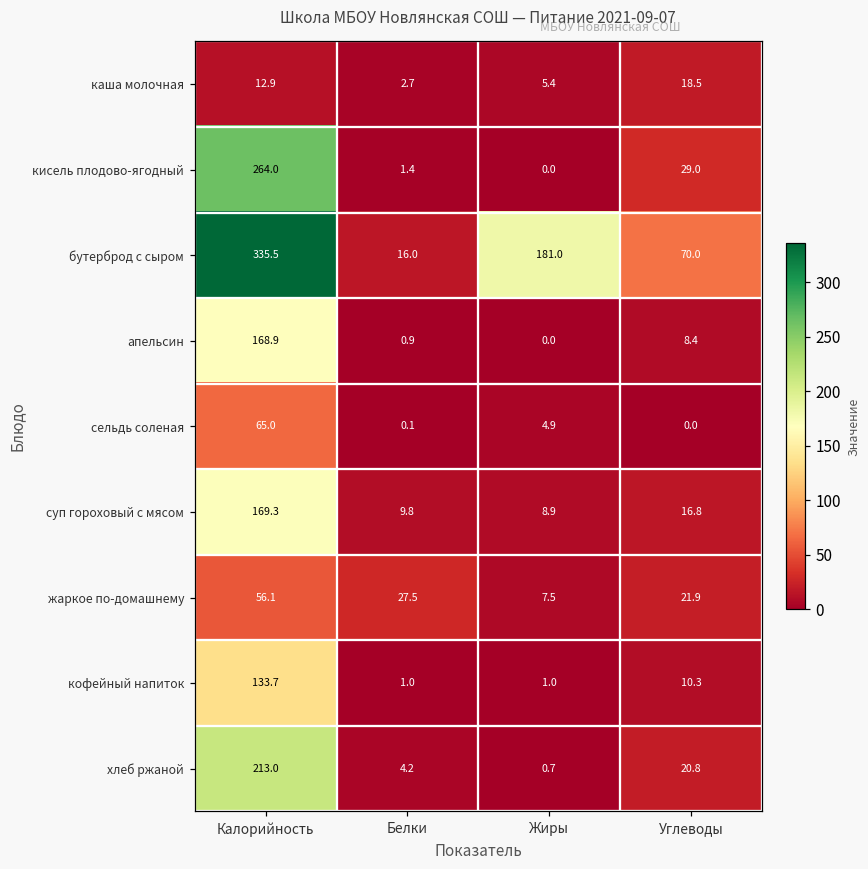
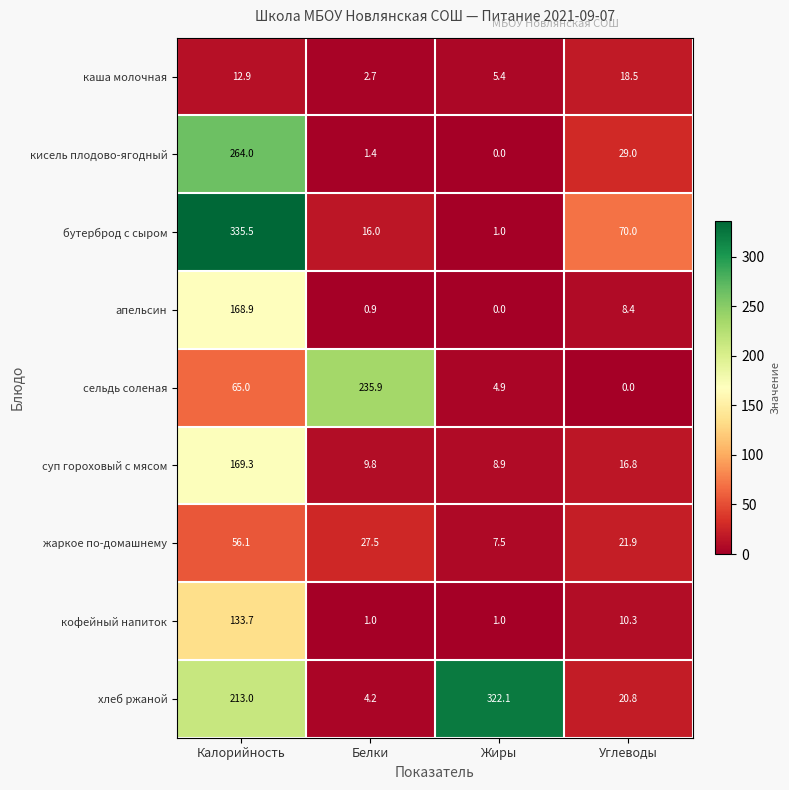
бутерброд с сыром, Жиры: 181.0 -> 1.0
сельдь соленая, Белки: 0.1 -> 235.9
хлеб ржаной, Жиры: 0.7 -> 322.1
